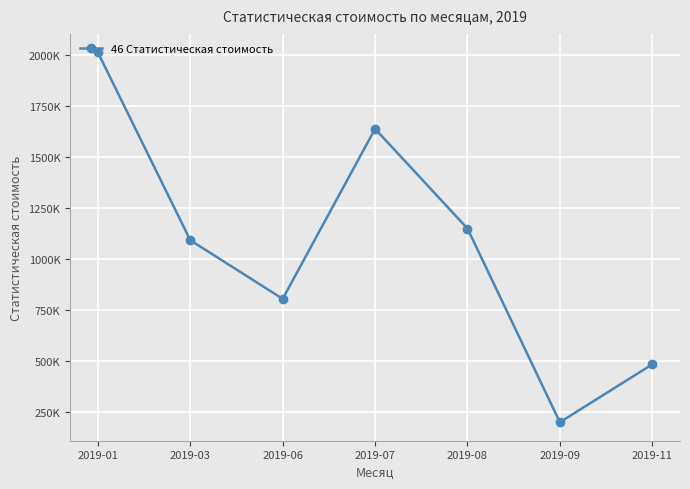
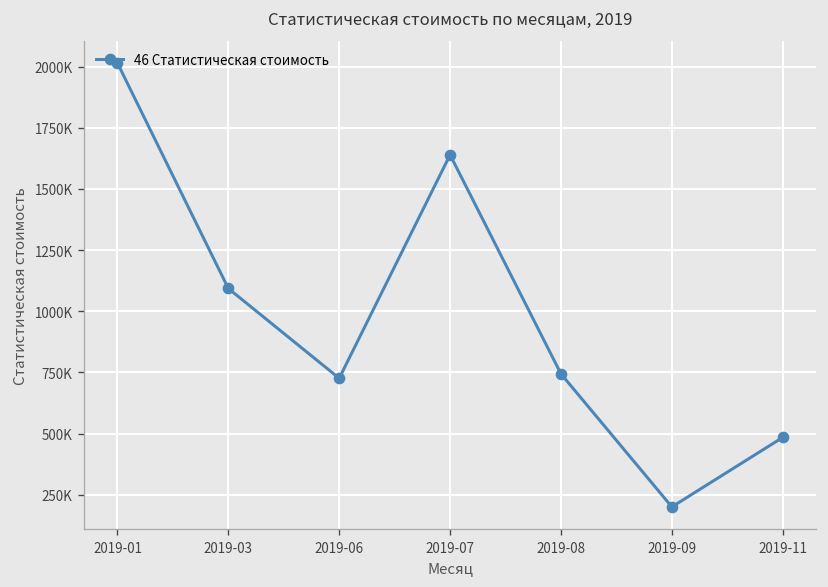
2019-06: 810000 -> 730000
2019-08: 1150000 -> 740000
